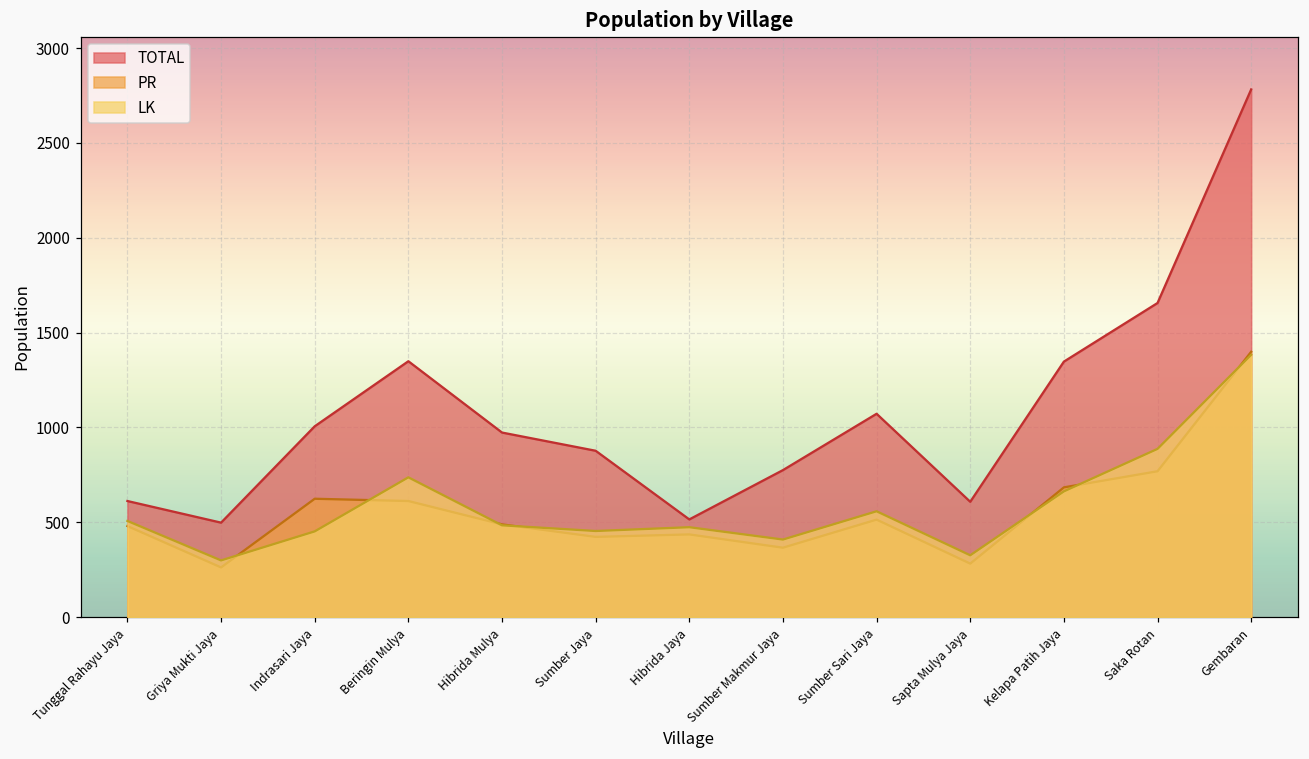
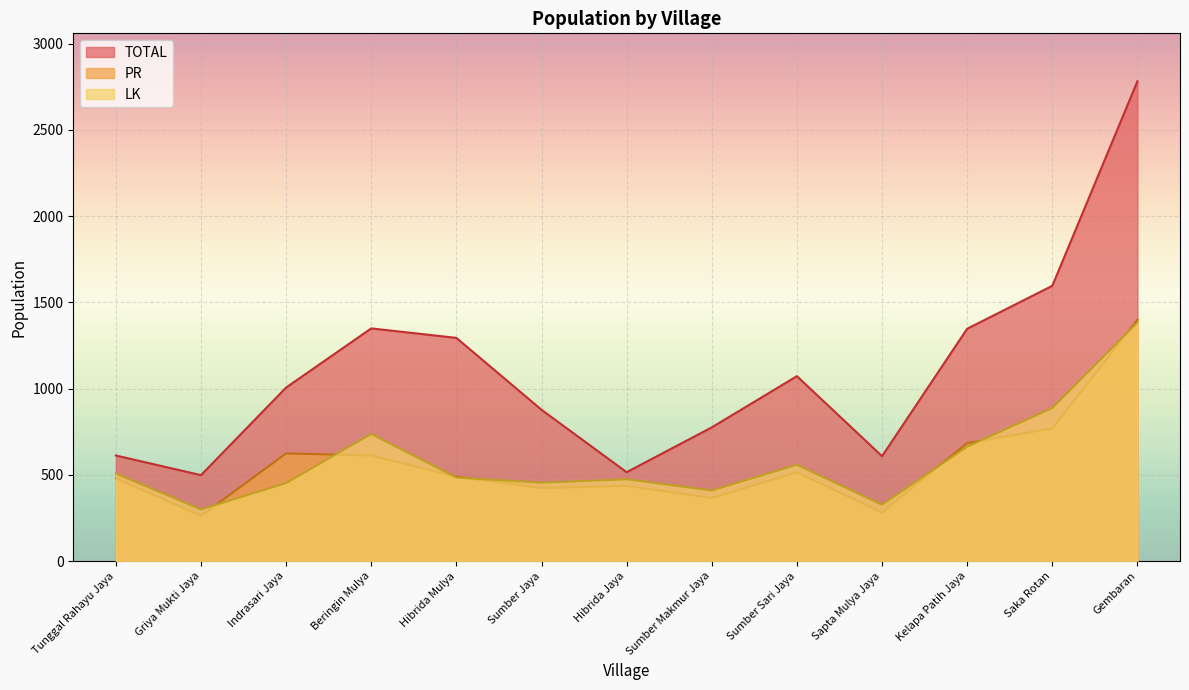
TOTAL, Hibrida Mulya: 970 -> 1290
TOTAL, Saka Rotan: 1660 -> 1600
